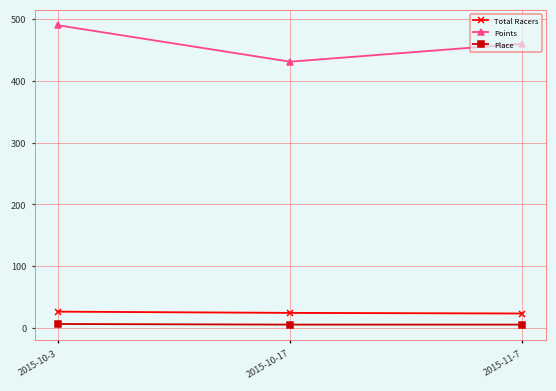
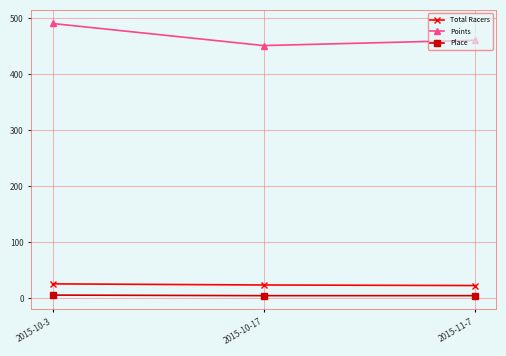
Points, 2015-10-17: 430 -> 450
